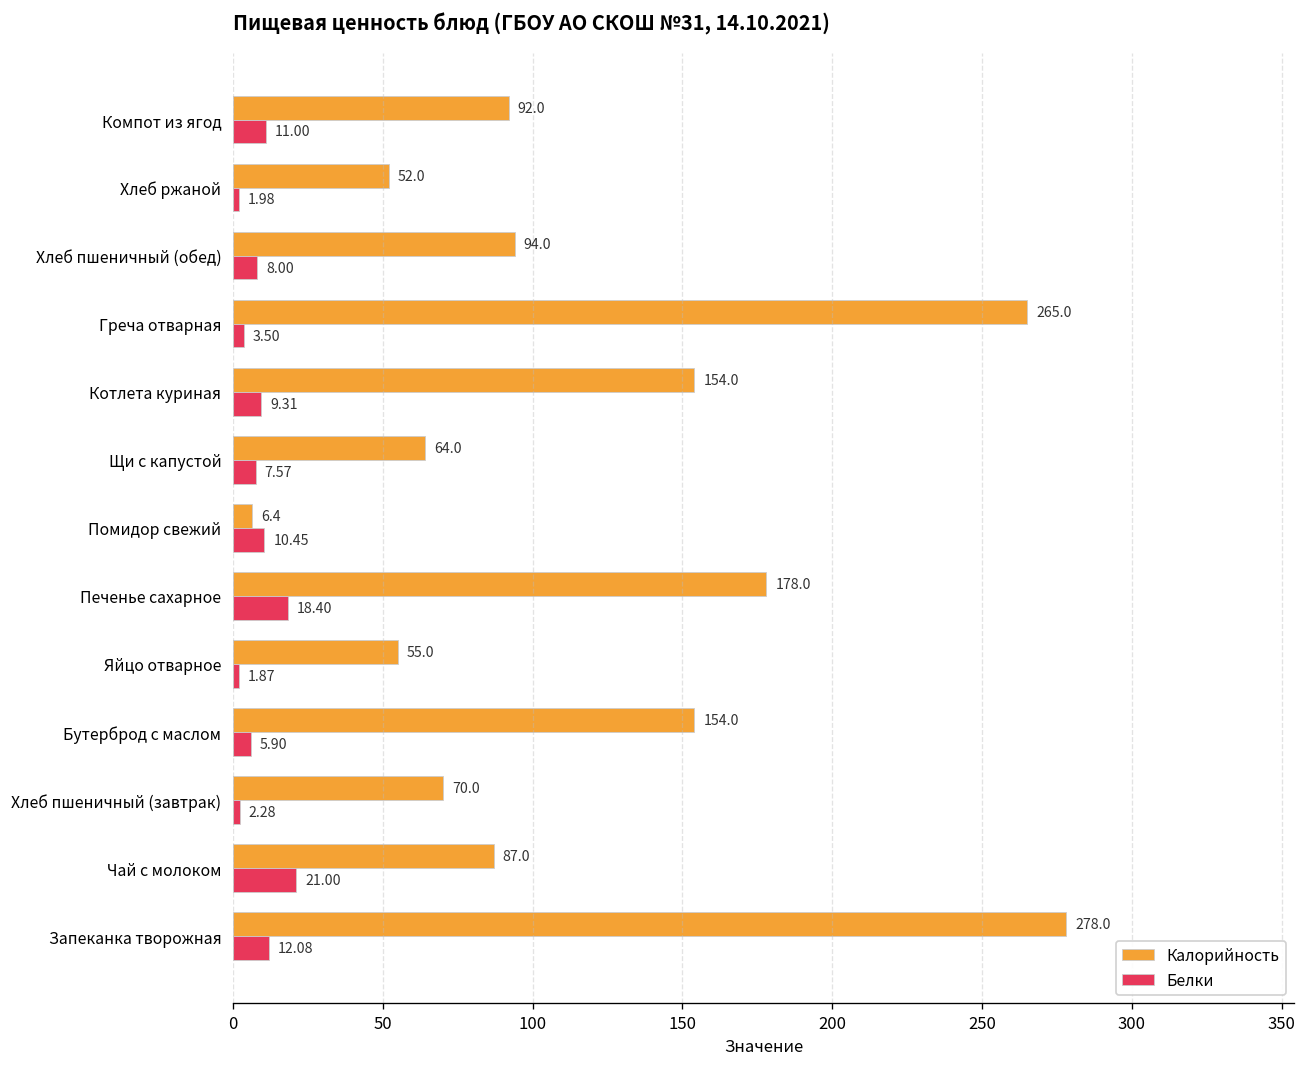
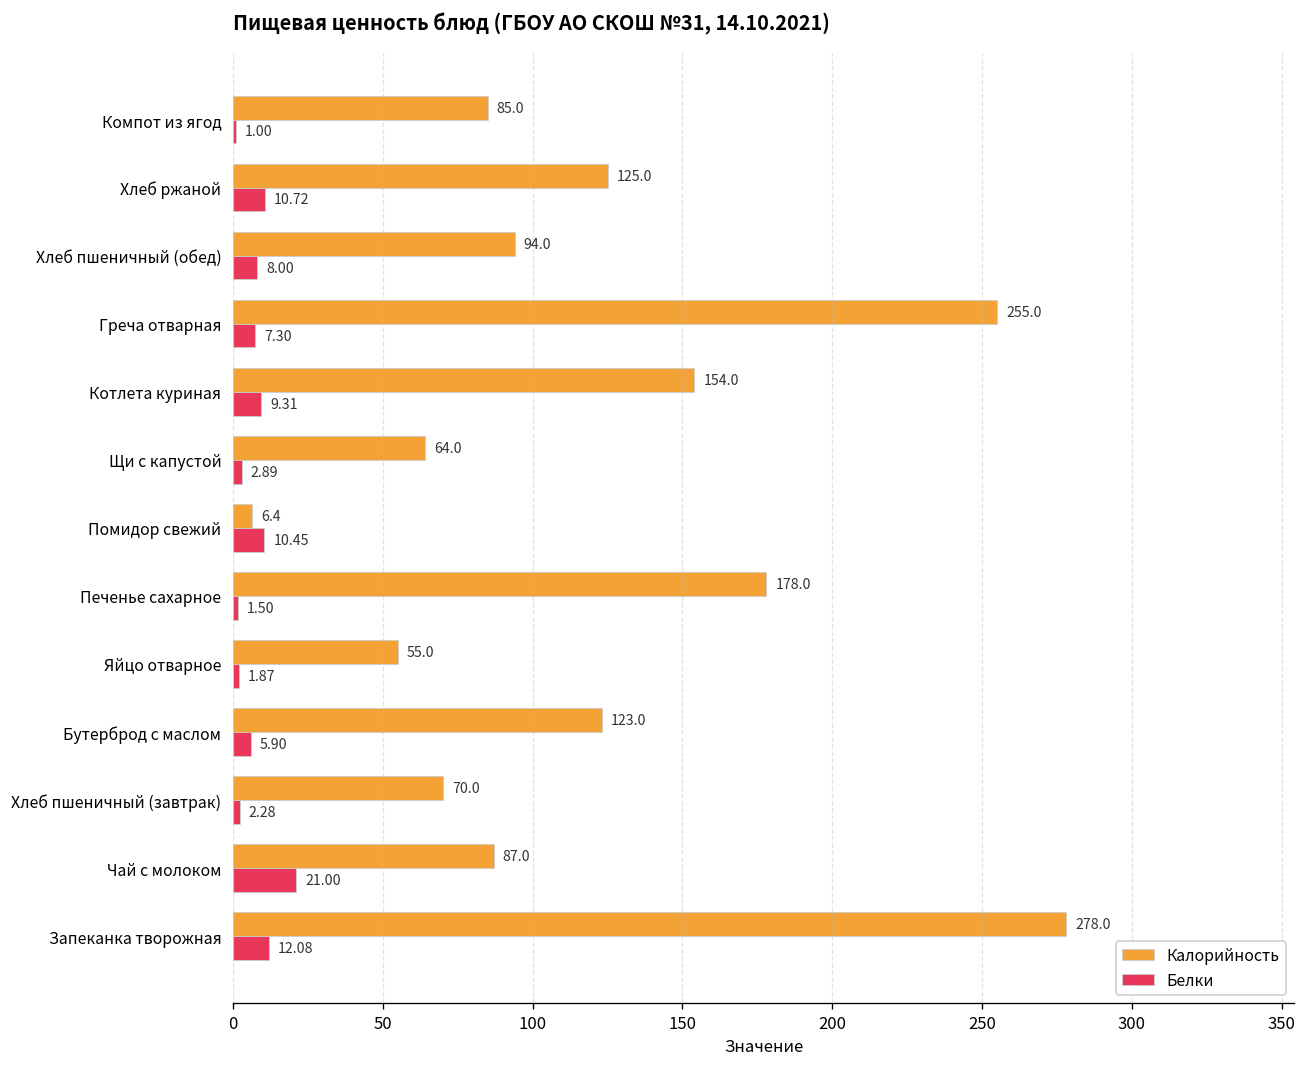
Калорийность, Компот из ягод: 92.0 -> 85.0
Белки, Компот из ягод: 11.00 -> 1.00
Калорийность, Хлеб ржаной: 52.0 -> 125.0
Белки, Хлеб ржаной: 1.98 -> 10.72
Калорийность, Греча отварная: 265.0 -> 255.0
Белки, Греча отварная: 3.50 -> 7.30
Белки, Щи с капустой: 7.57 -> 2.89
Белки, Печенье сахарное: 18.40 -> 1.50
Калорийность, Бутерброд с маслом: 154.0 -> 123.0
